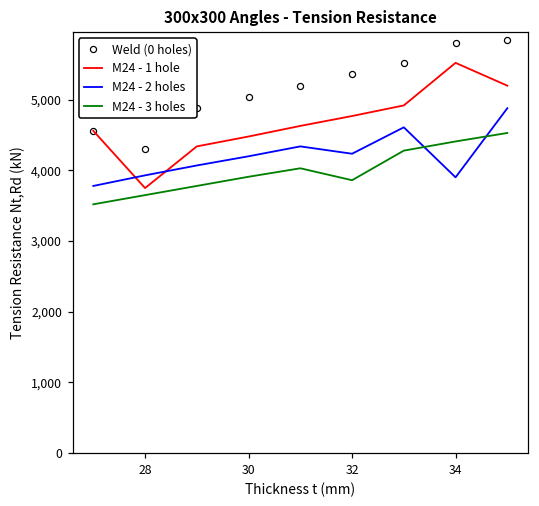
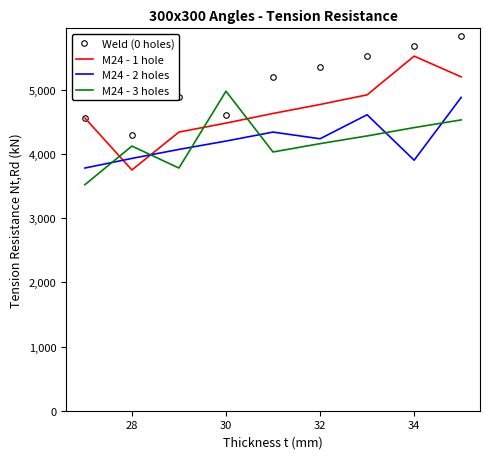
M24 - 3 holes, 28: 3,700 -> 4,100
Weld (0 holes), 30: 5,000 -> 4,600
M24 - 3 holes, 30: 3,900 -> 5,000
M24 - 3 holes, 32: 3,900 -> 4,200
Weld (0 holes), 34: 5,800 -> 5,700
